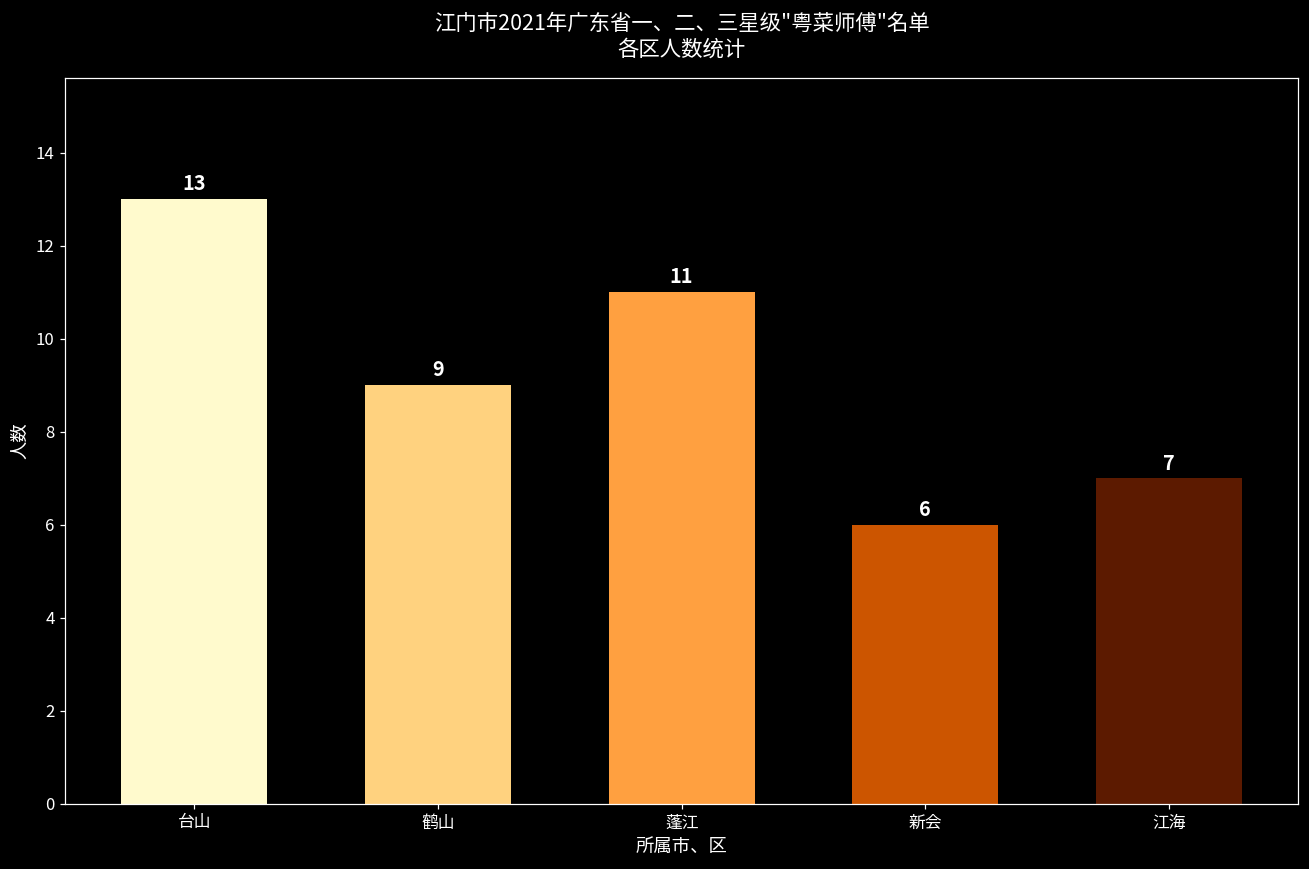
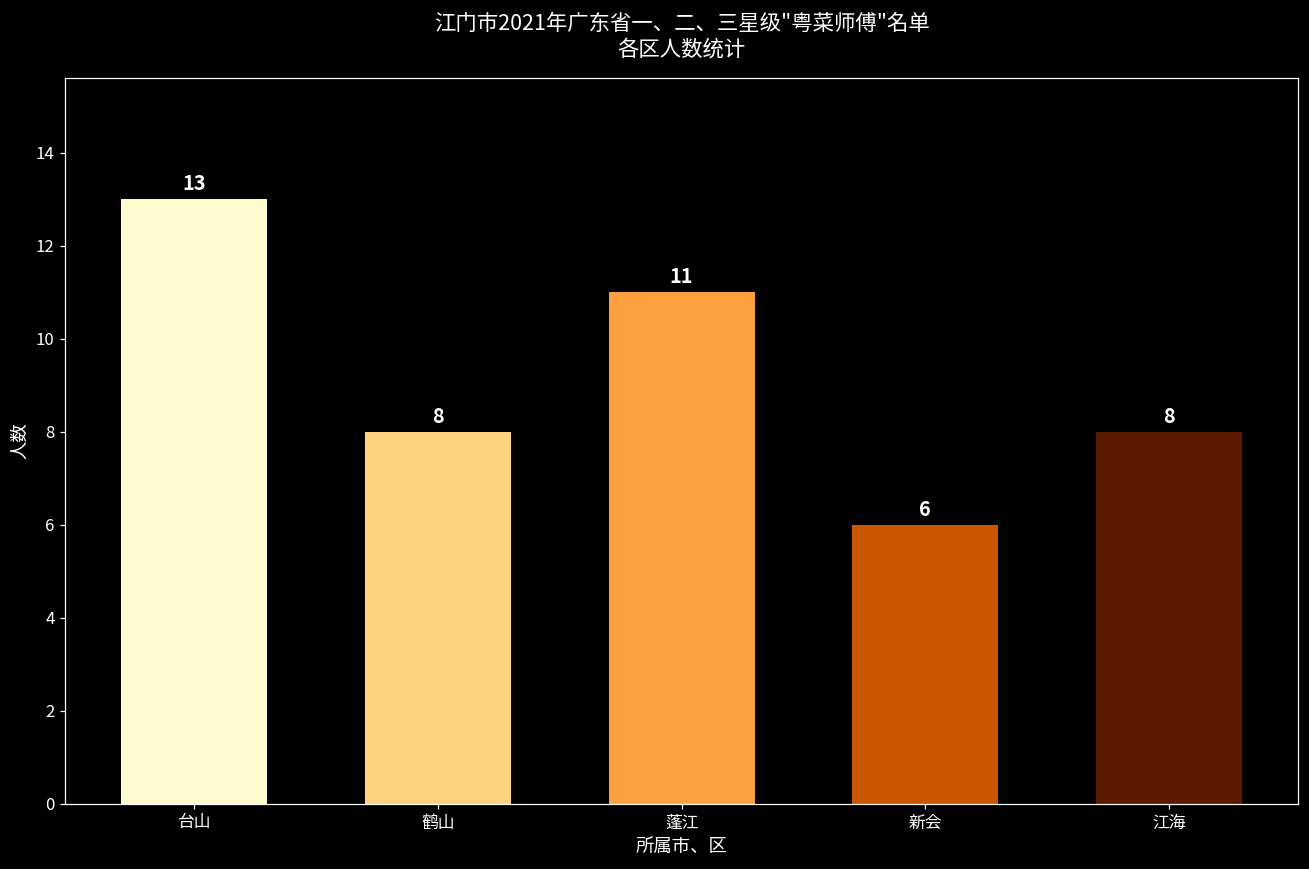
鹤山: 9 -> 8
江海: 7 -> 8
